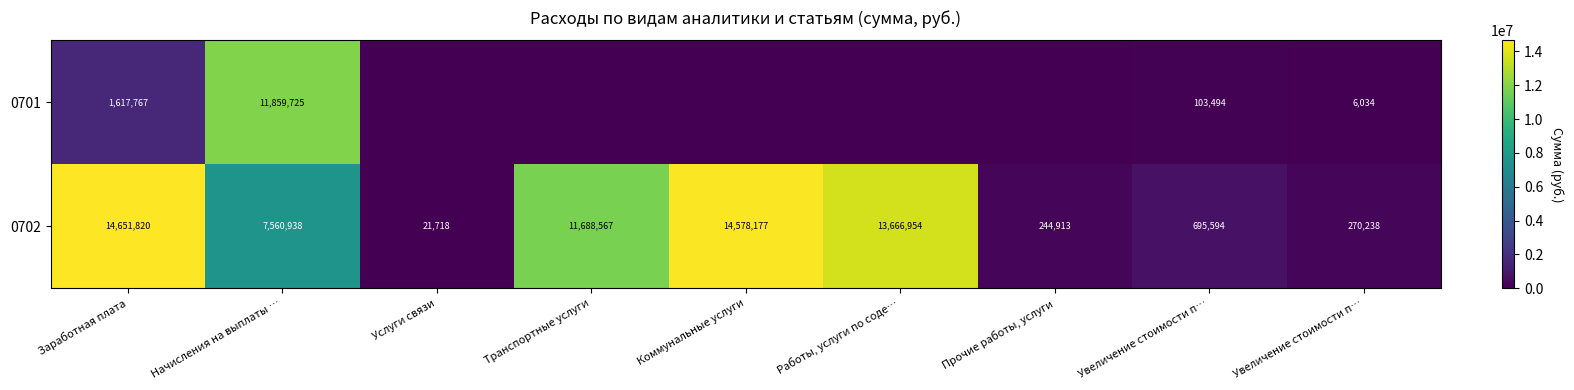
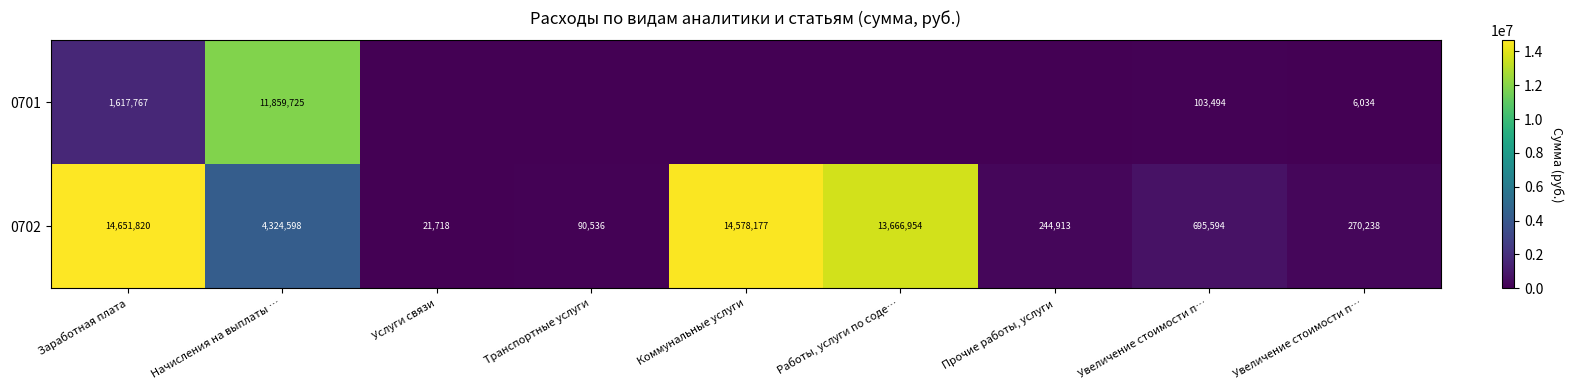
0702, Начисления на выплаты …: 7,560,938 -> 4,324,598
0702, Транспортные услуги: 11,688,567 -> 90,536
